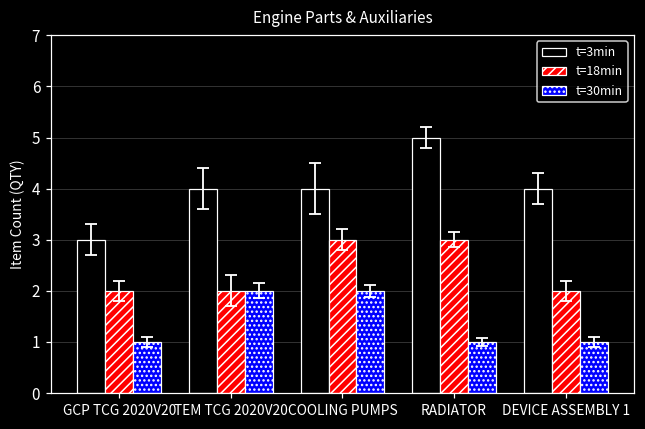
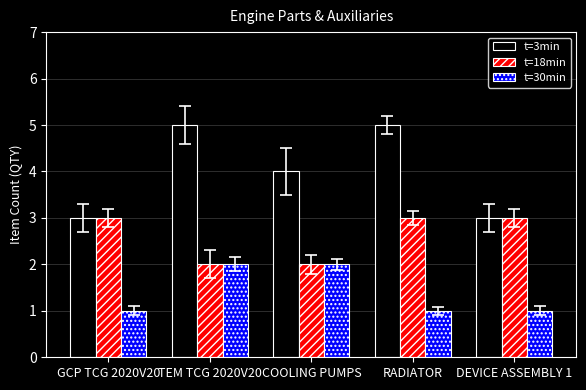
t=18min, GCP TCG 2020V20: 2 -> 3
t=3min, TEM TCG 2020V20: 4 -> 5
t=18min, COOLING PUMPS: 3 -> 2
t=3min, DEVICE ASSEMBLY 1: 4 -> 3
t=18min, DEVICE ASSEMBLY 1: 2 -> 3
